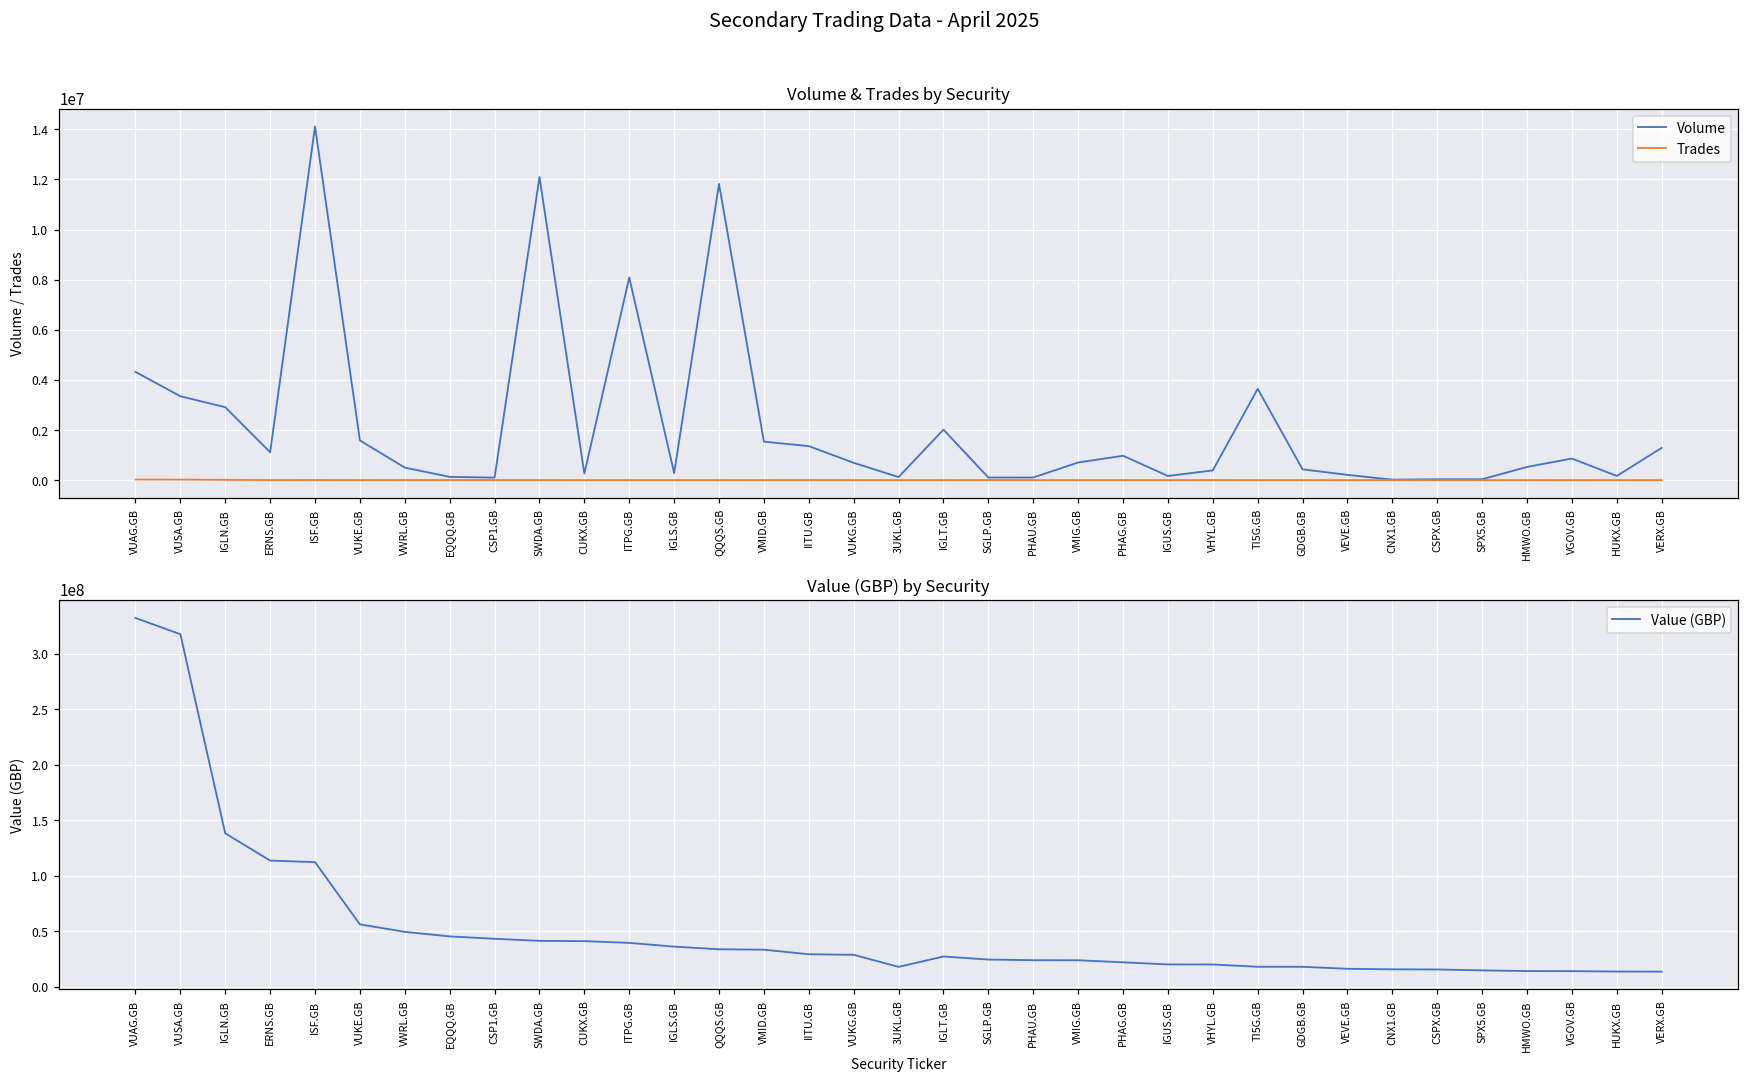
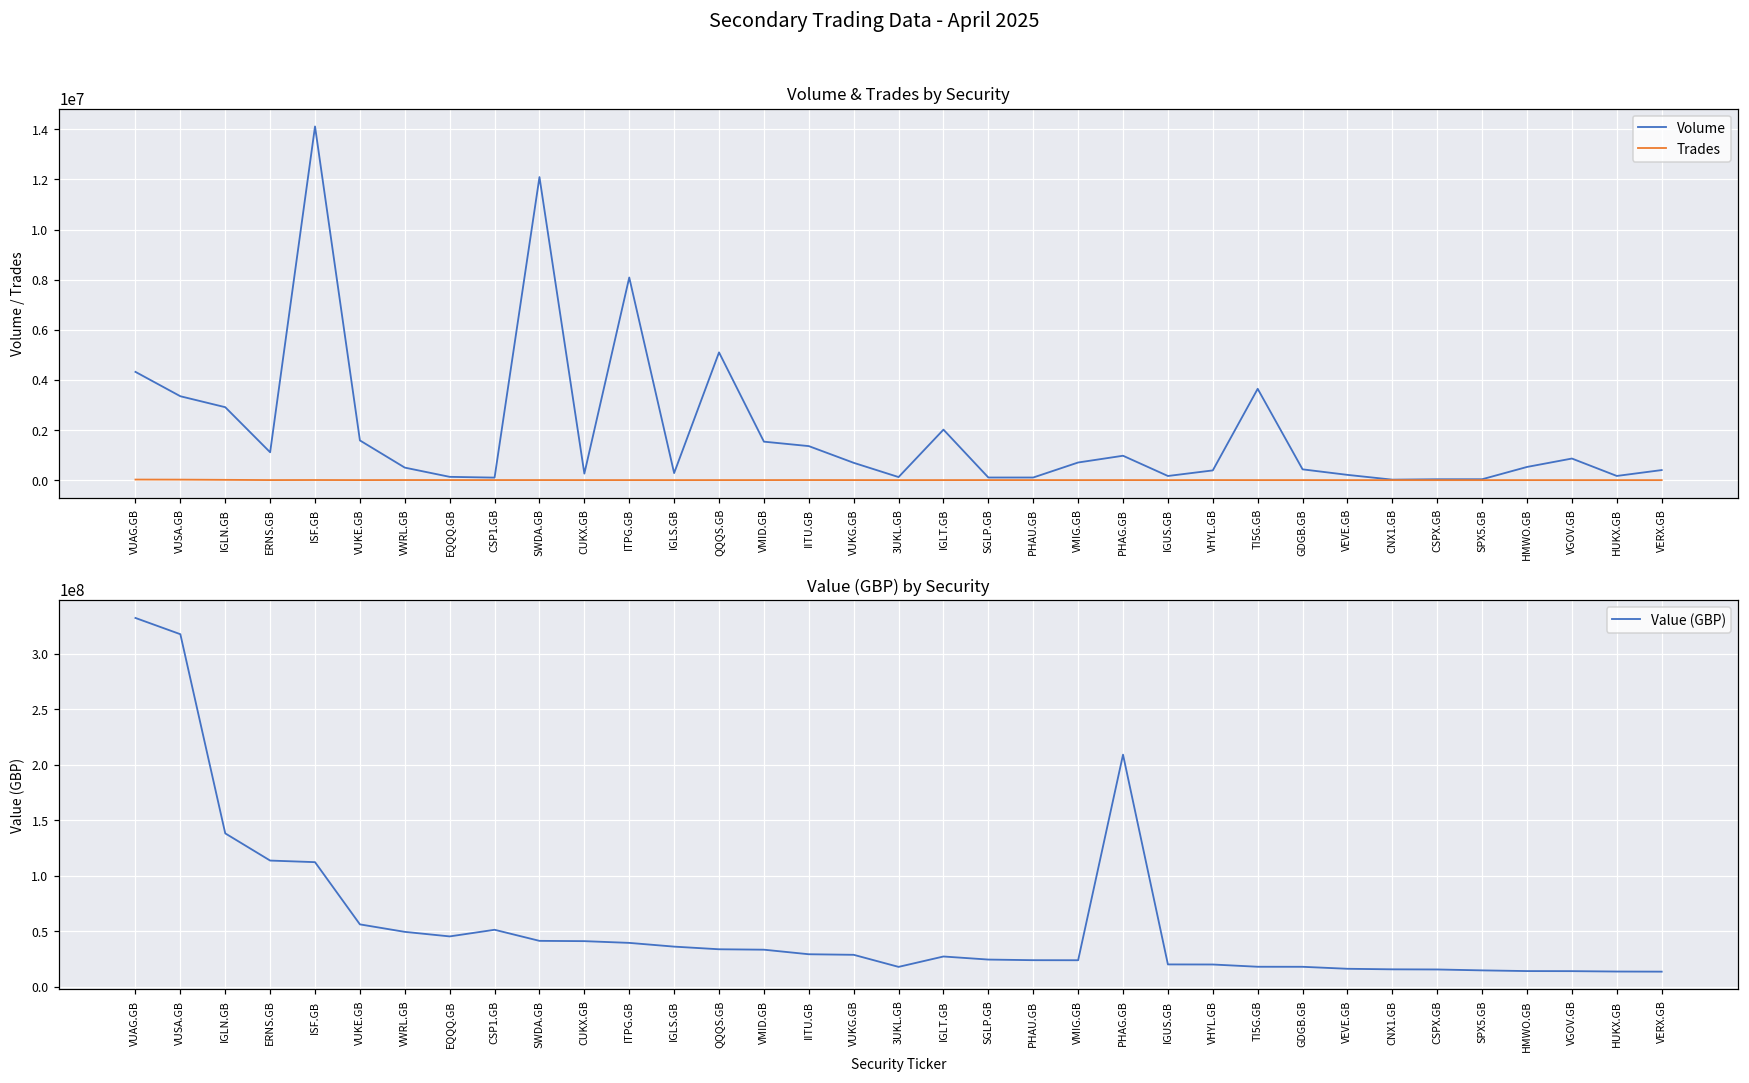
Volume & Trades by Security, Volume, QQQS.GB: 11800000 -> 5100000
Volume & Trades by Security, Volume, VERX.GB: 1300000 -> 400000
Value (GBP) by Security, CSP1.GB: 43000000 -> 51000000
Value (GBP) by Security, PHAG.GB: 22000000 -> 209000000
